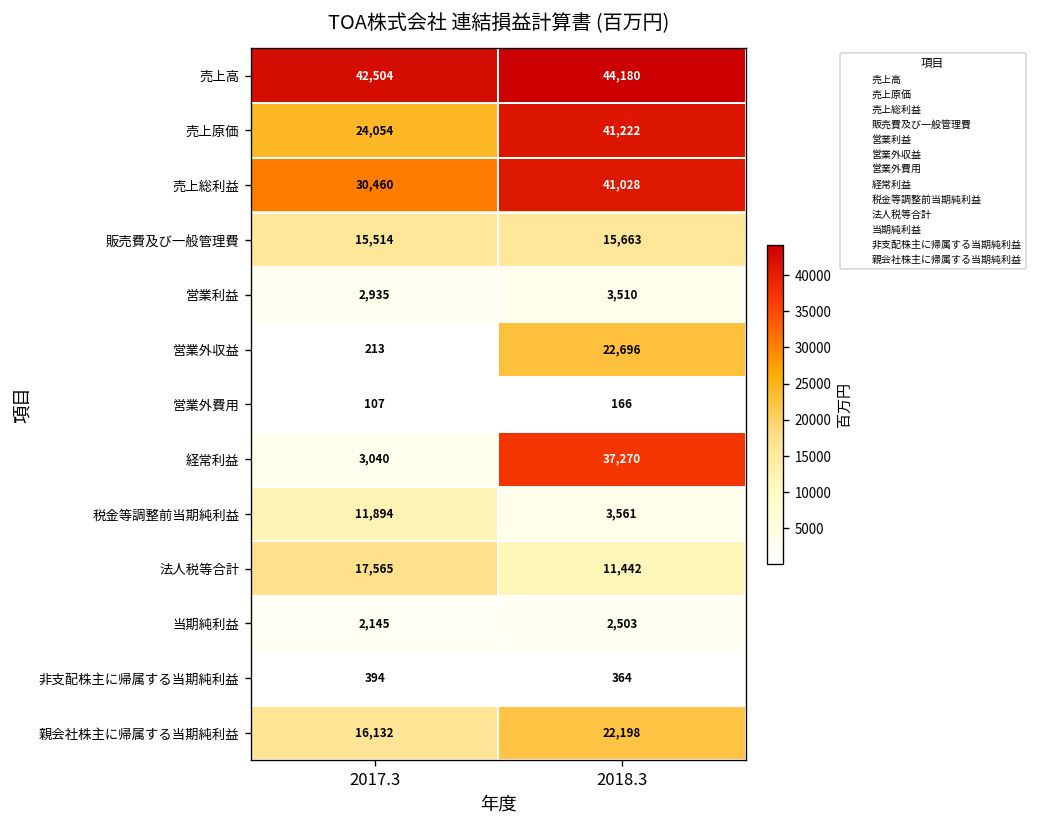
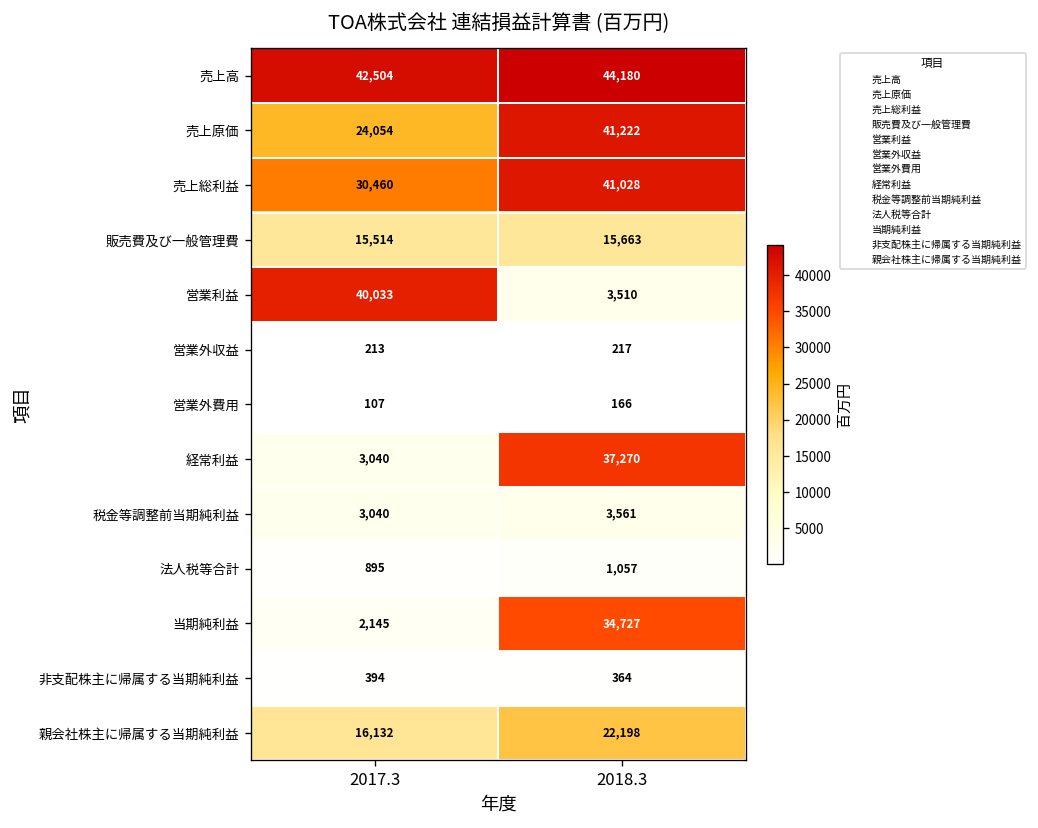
営業利益, 2017.3: 2,935 -> 40,033
営業外収益, 2018.3: 22,696 -> 217
税金等調整前当期純利益, 2017.3: 11,894 -> 3,040
法人税等合計, 2017.3: 17,565 -> 895
法人税等合計, 2018.3: 11,442 -> 1,057
当期純利益, 2018.3: 2,503 -> 34,727
